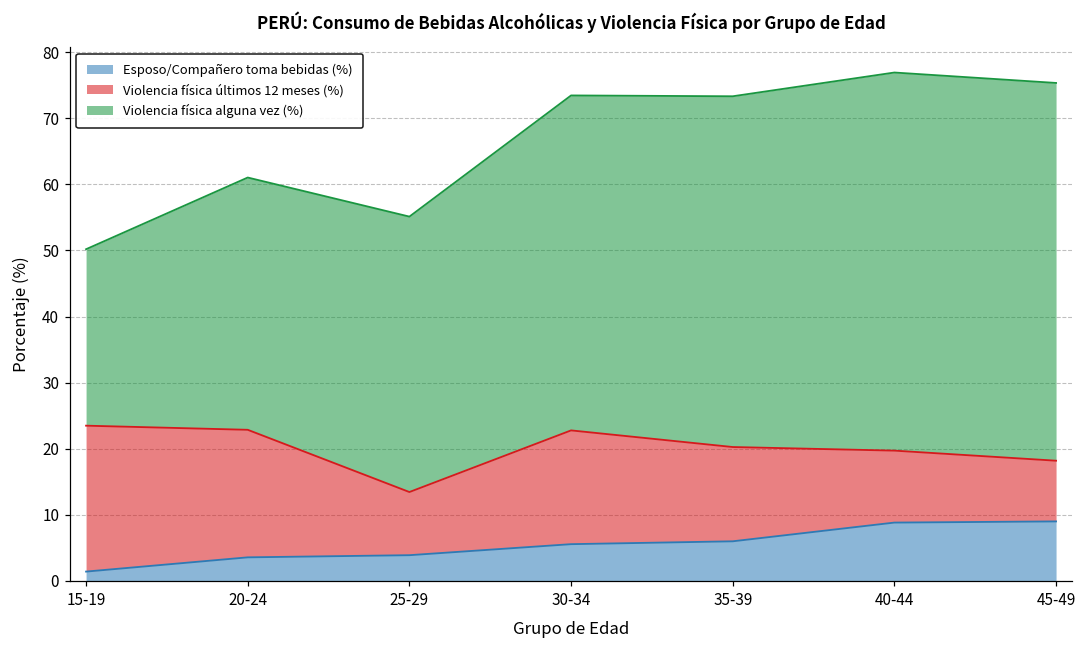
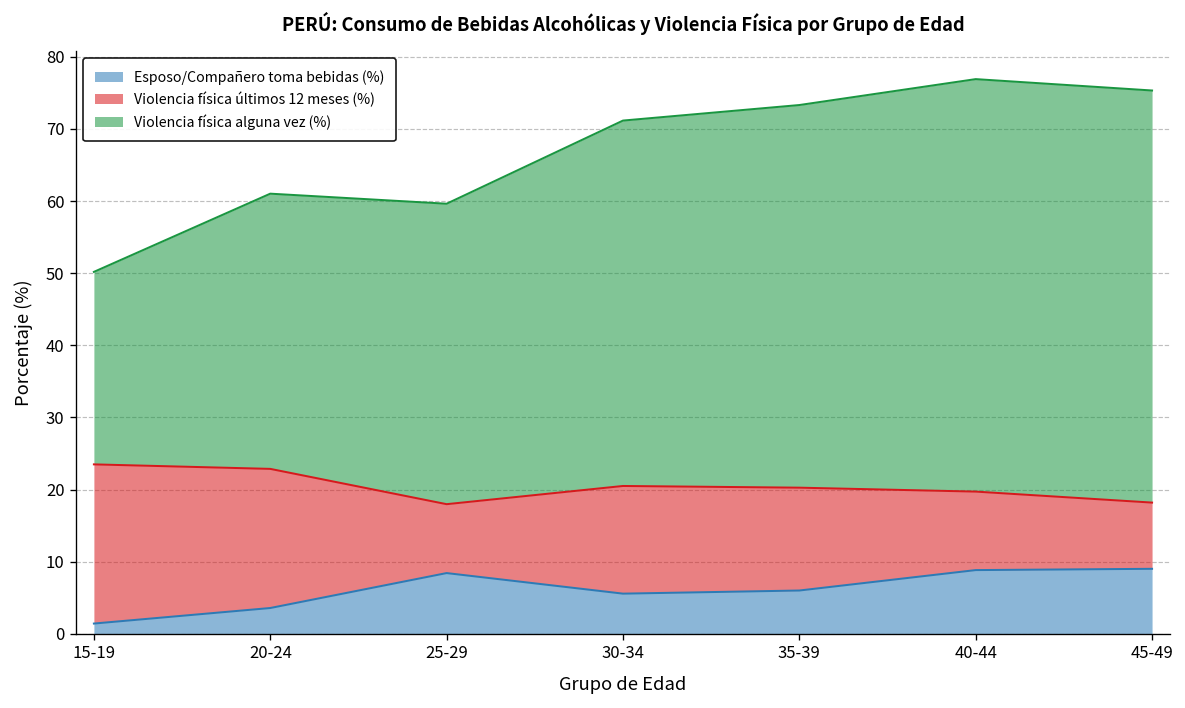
Esposo/Compañero toma bebidas (%), 25-29: 4 -> 8
Violencia física últimos 12 meses (%), 30-34: 17 -> 15
